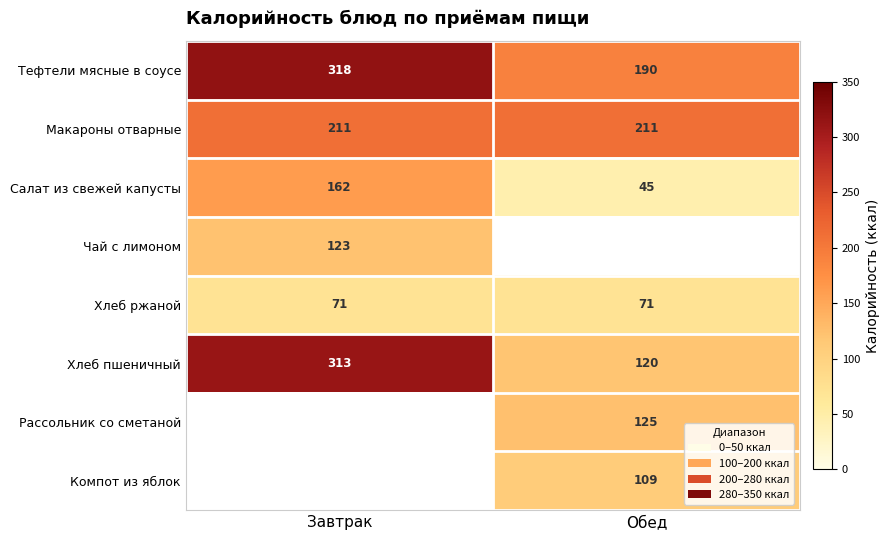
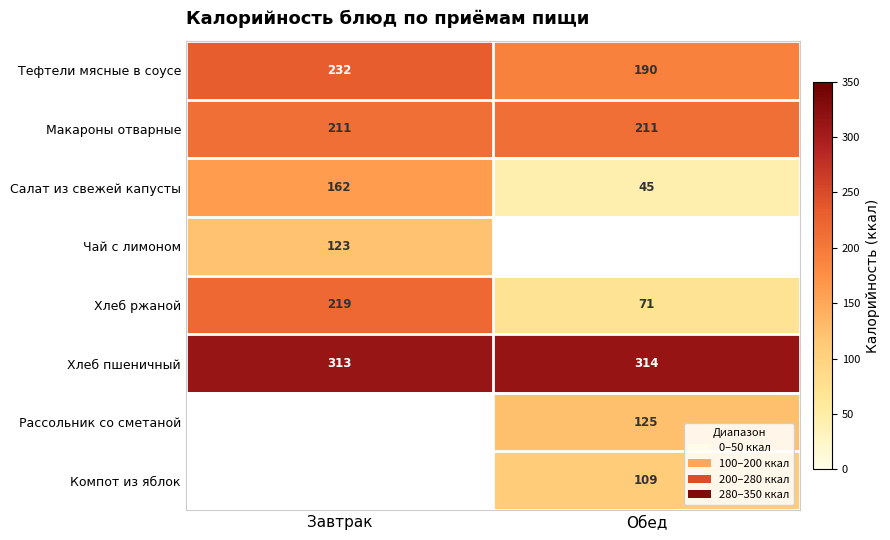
Тефтели мясные в соусе, Завтрак: 318 -> 232
Хлеб ржаной, Завтрак: 71 -> 219
Хлеб пшеничный, Обед: 120 -> 314
